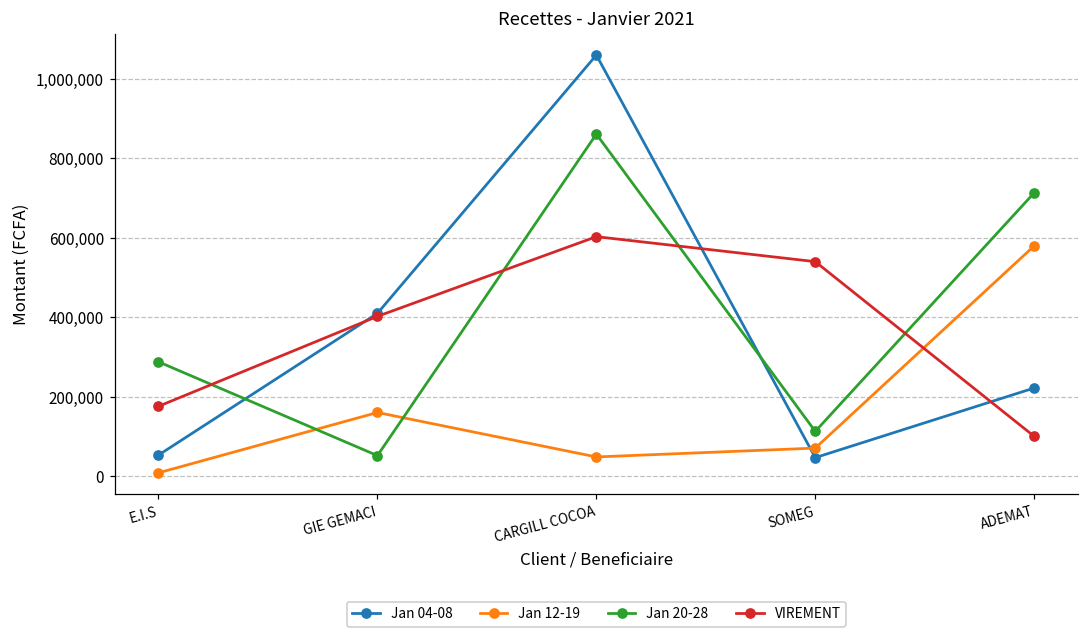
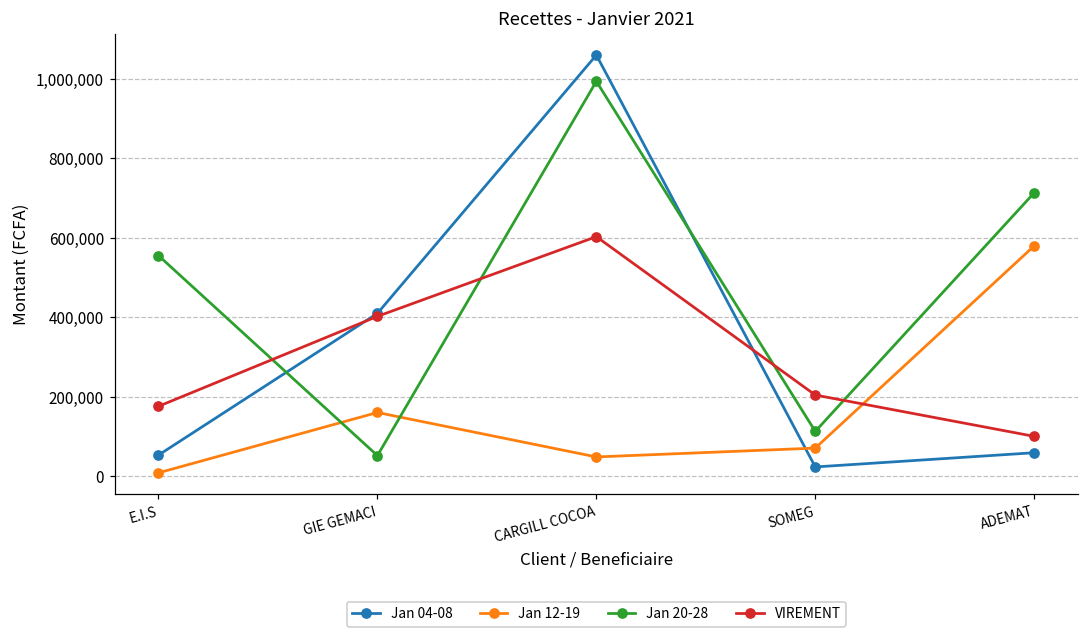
Jan 20-28, E.I.S: 290,000 -> 550,000
Jan 20-28, CARGILL COCOA: 860,000 -> 990,000
Jan 04-08, SOMEG: 50,000 -> 20,000
VIREMENT, SOMEG: 540,000 -> 200,000
Jan 04-08, ADEMAT: 220,000 -> 60,000
